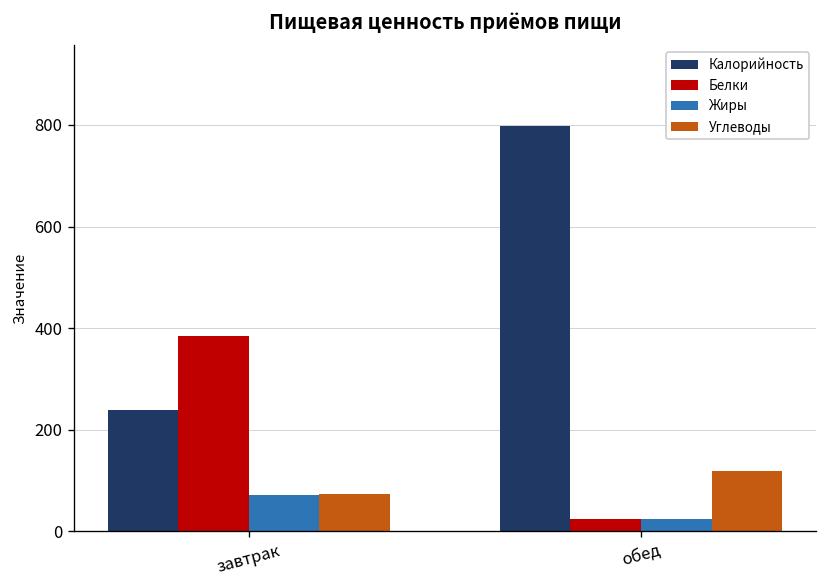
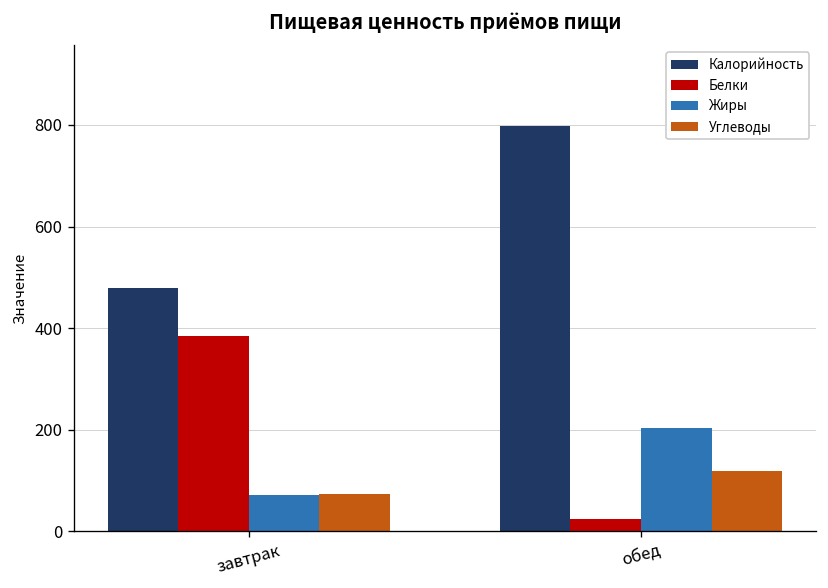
Калорийность, завтрак: 240 -> 480
Жиры, обед: 20 -> 200
